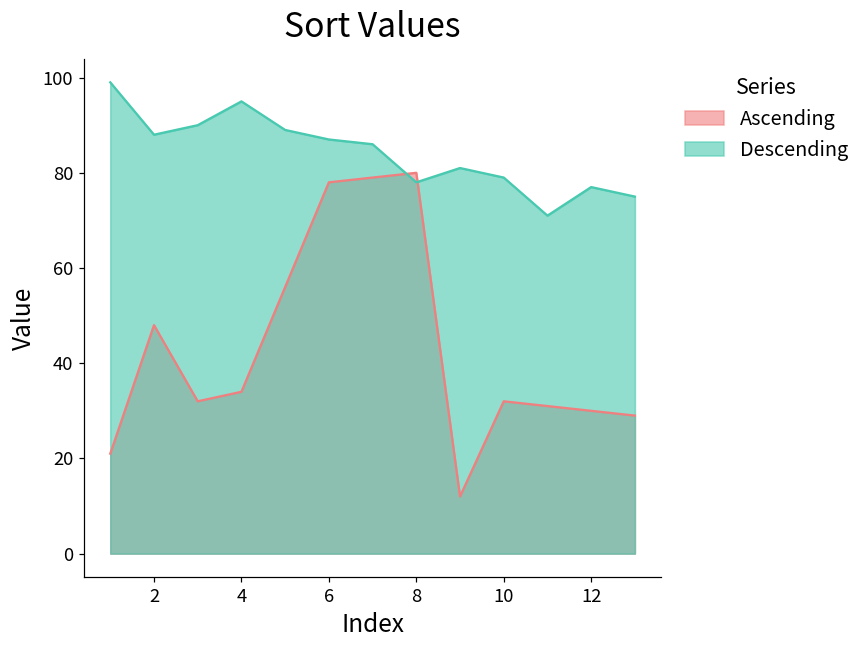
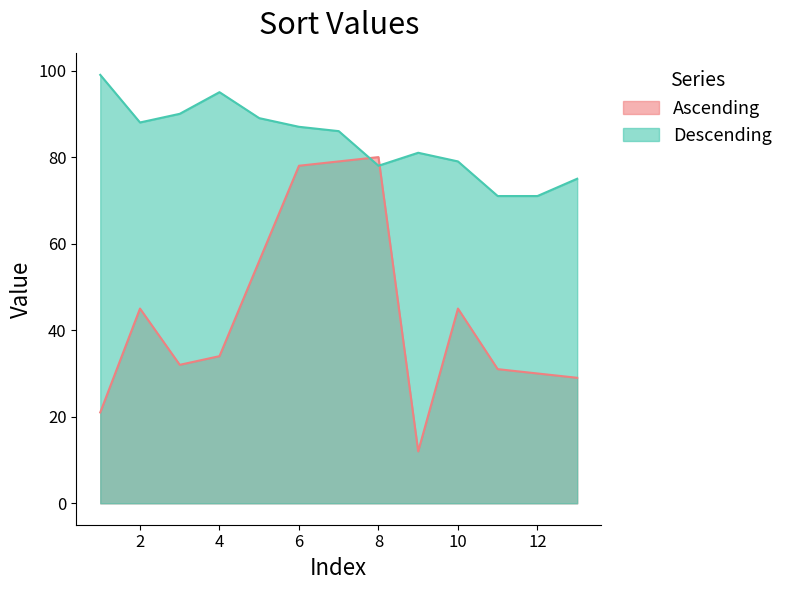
Ascending, 2: 48 -> 45
Ascending, 10: 32 -> 45
Descending, 12: 77 -> 71
